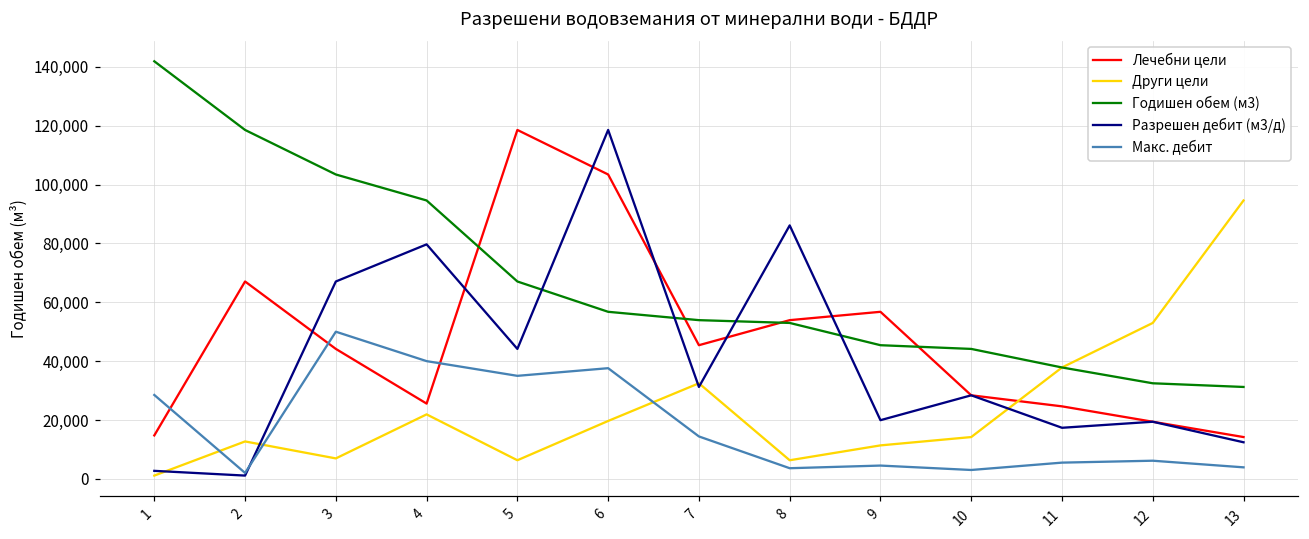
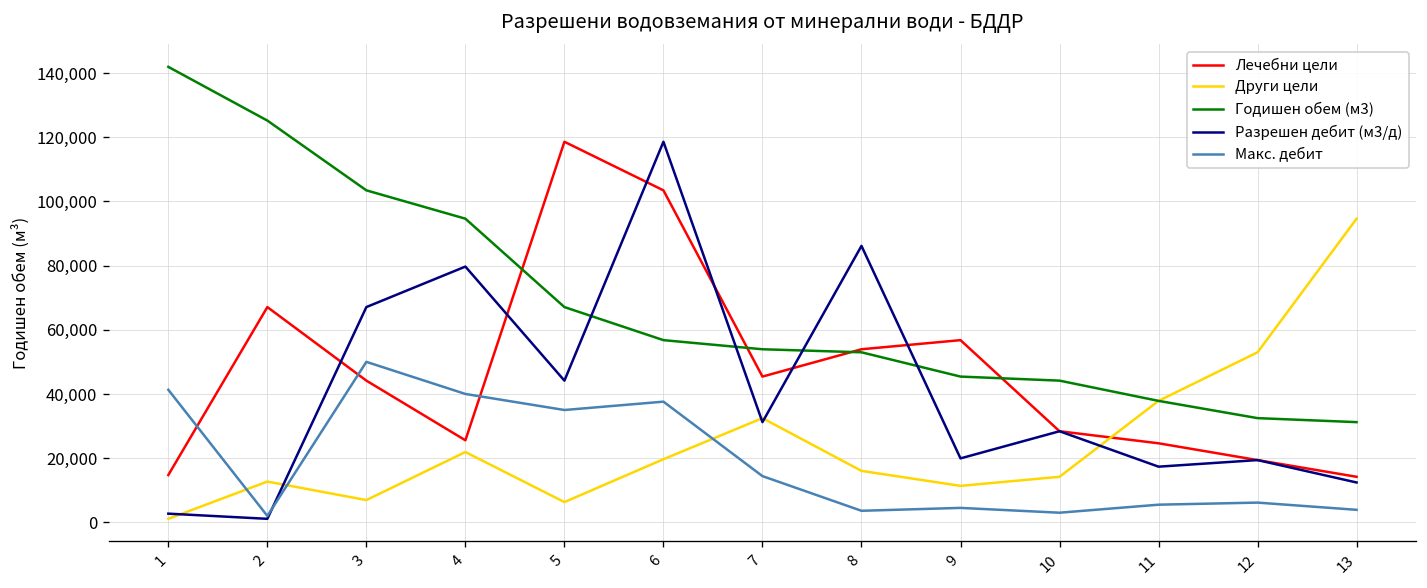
Макс. дебит, 1: 29,000 -> 41,000
Годишен обем (м3), 2: 119,000 -> 125,000
Други цели, 8: 6,000 -> 16,000
